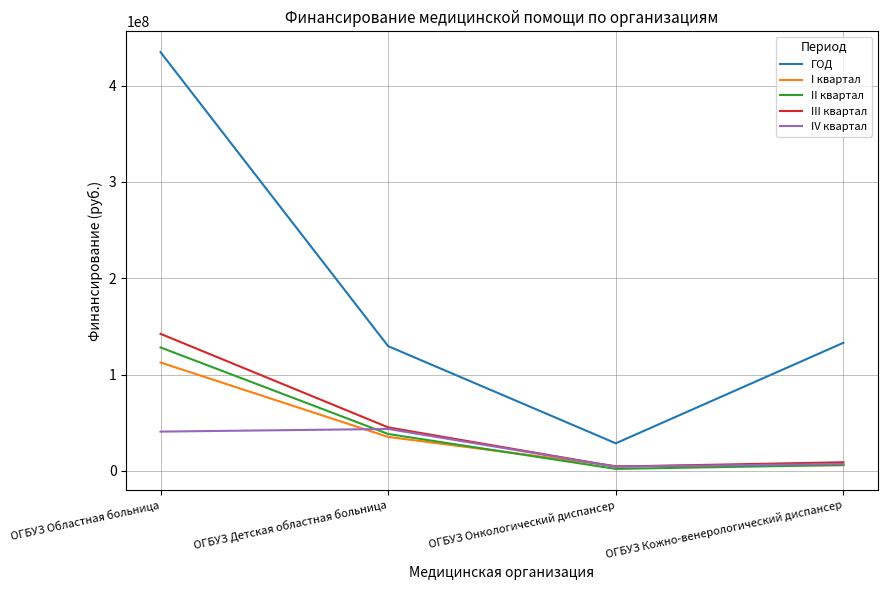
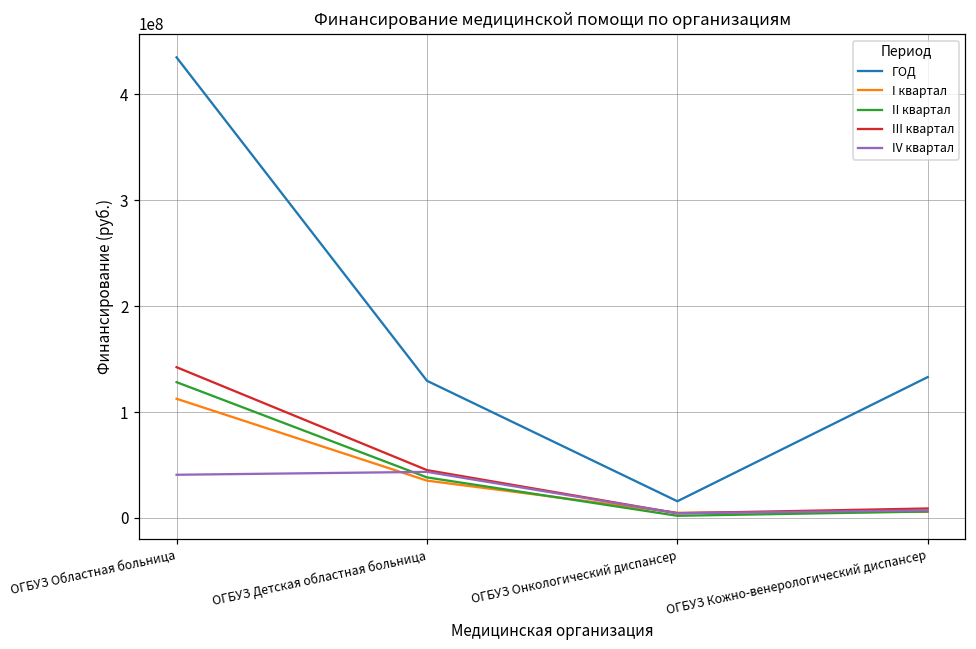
ГОД, ОГБУЗ Онкологический диспансер: 30000000 -> 20000000
